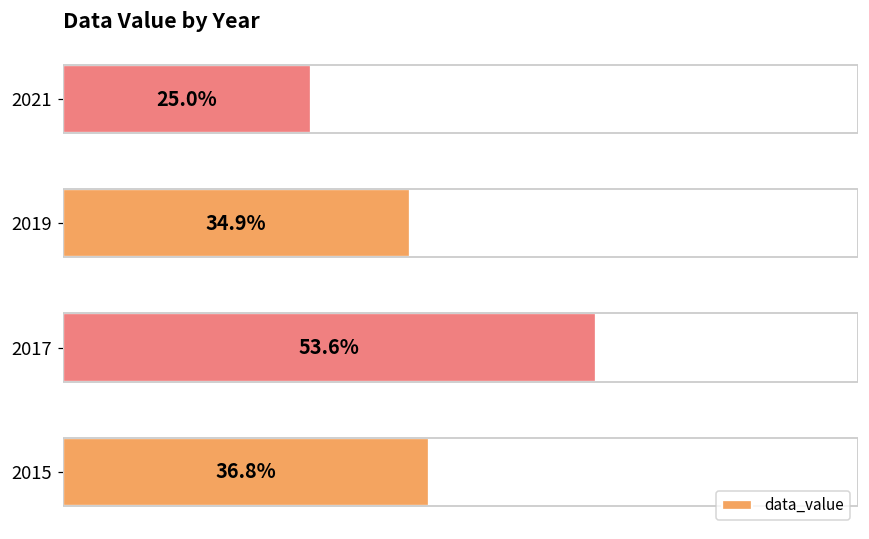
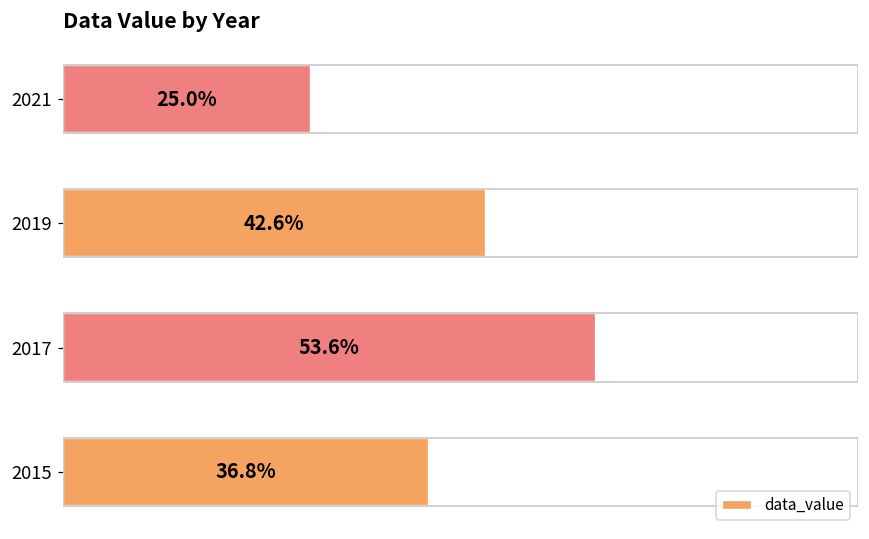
2019: 34.9% -> 42.6%
